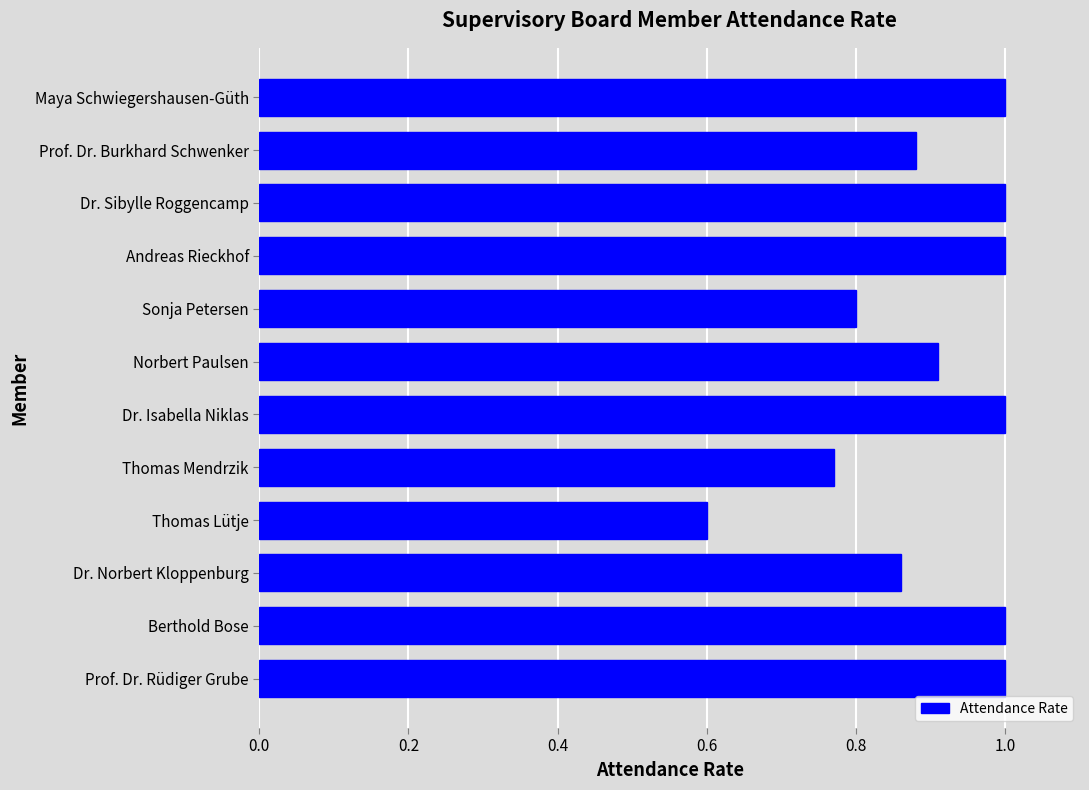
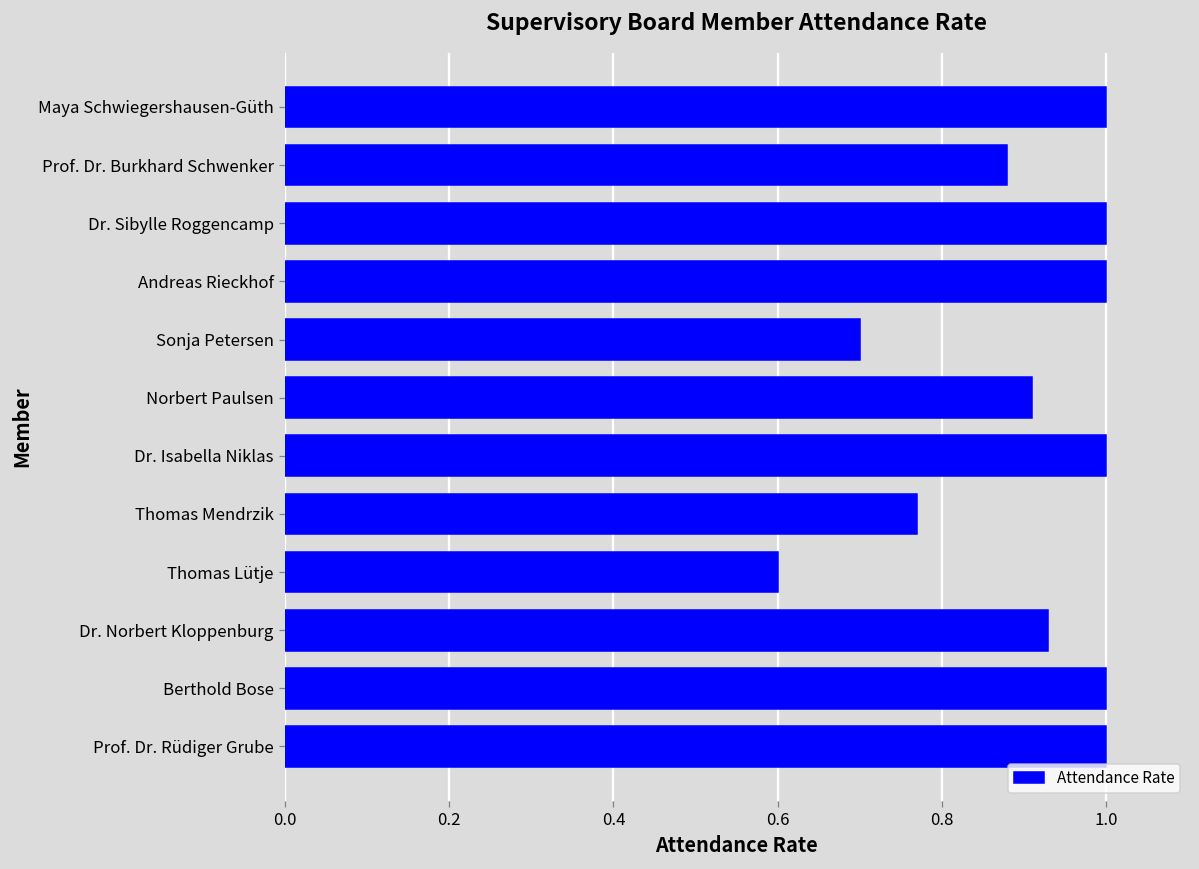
Sonja Petersen: 0.8 -> 0.7
Dr. Norbert Kloppenburg: 0.86 -> 0.93
